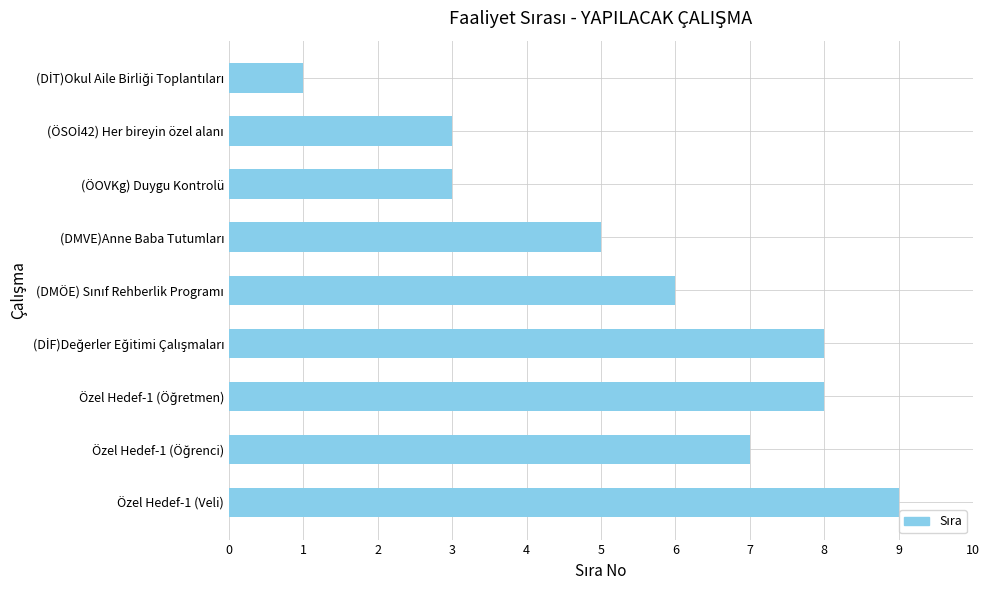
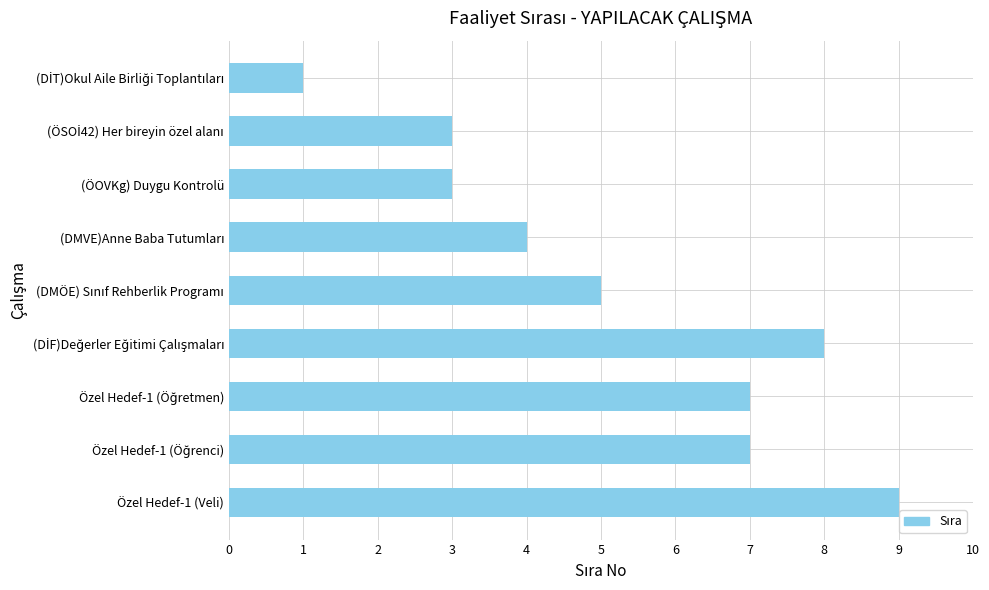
(DMVE)Anne Baba Tutumları: 5 -> 4
(DMÖE) Sınıf Rehberlik Programı: 6 -> 5
Özel Hedef-1 (Öğretmen): 8 -> 7
